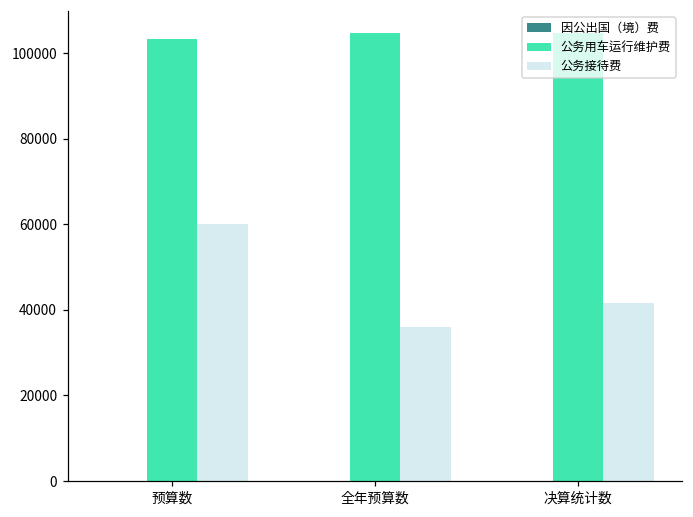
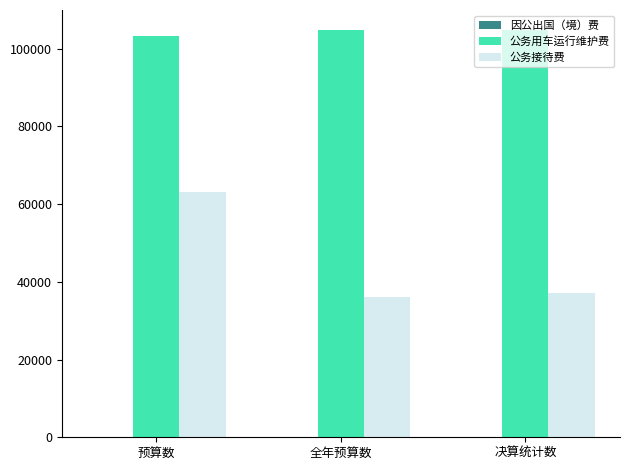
公务接待费, 预算数: 60000 -> 63000
公务接待费, 决算统计数: 42000 -> 37000
